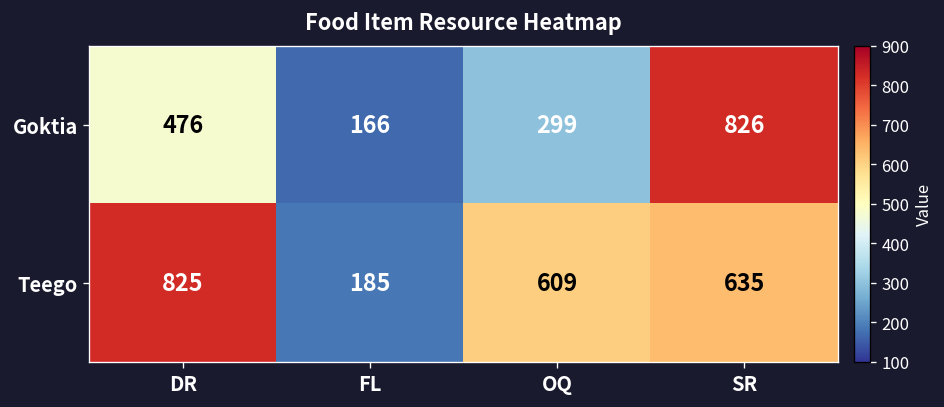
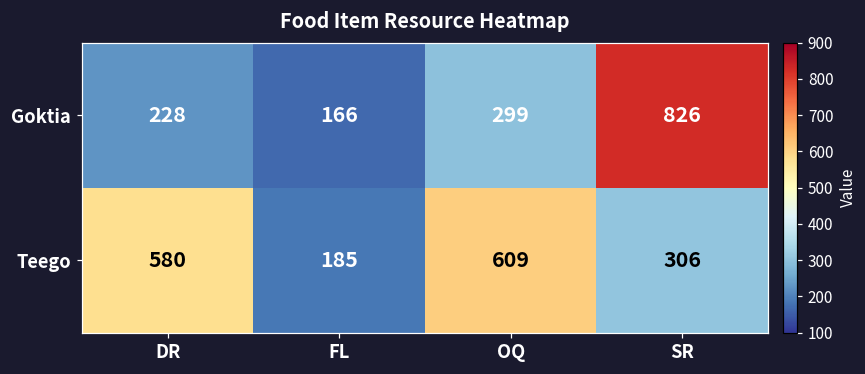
Goktia, DR: 476 -> 228
Teego, DR: 825 -> 580
Teego, SR: 635 -> 306
